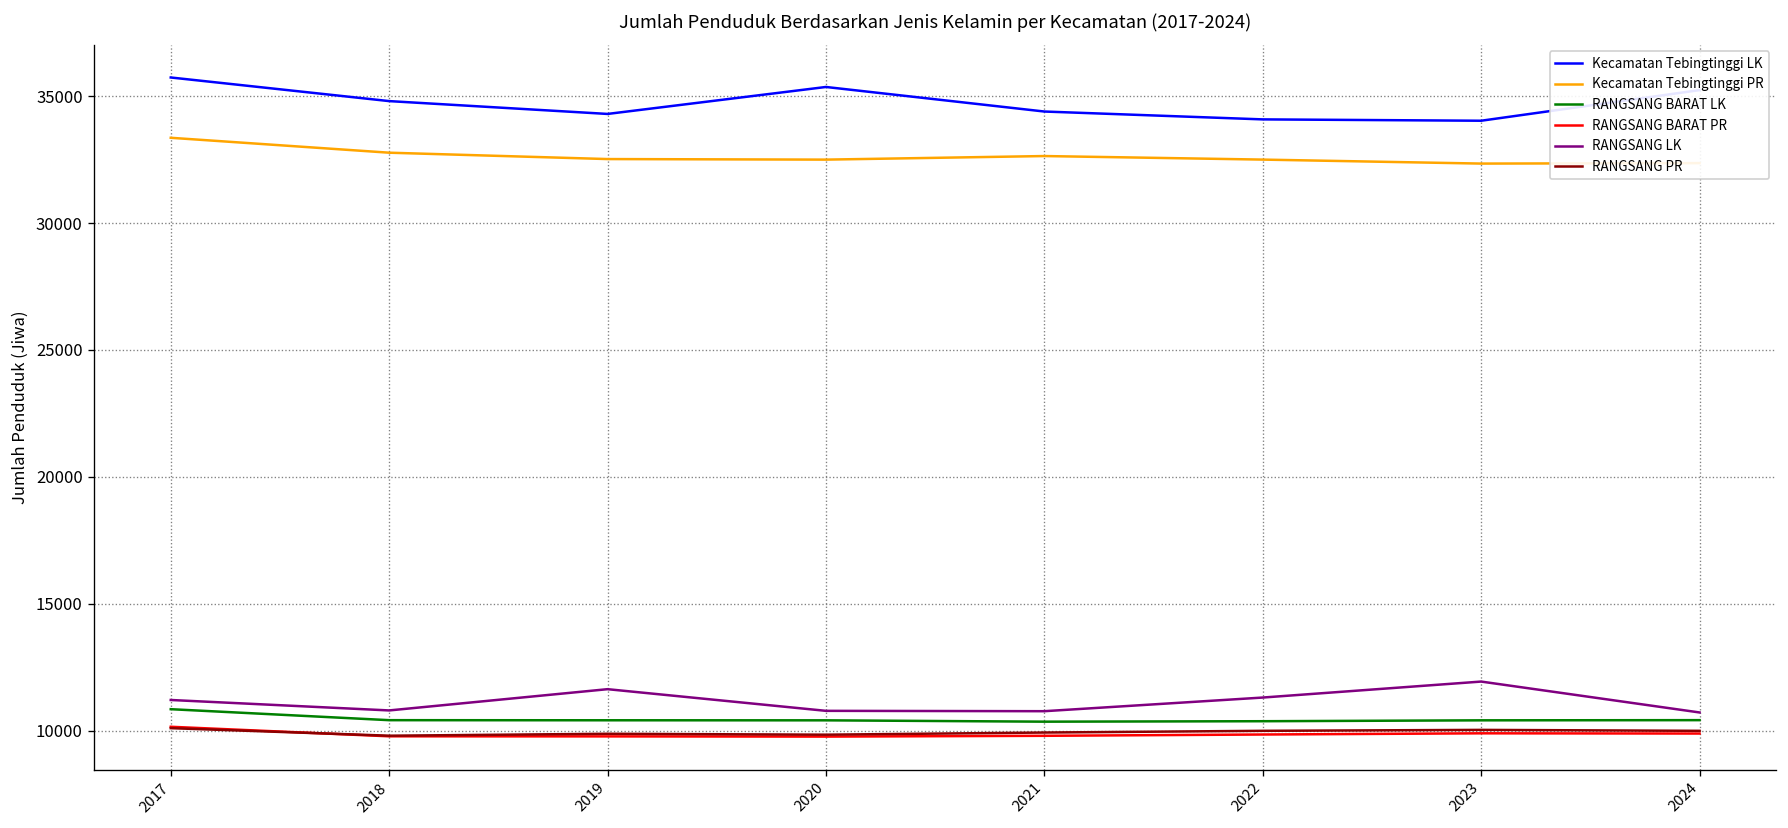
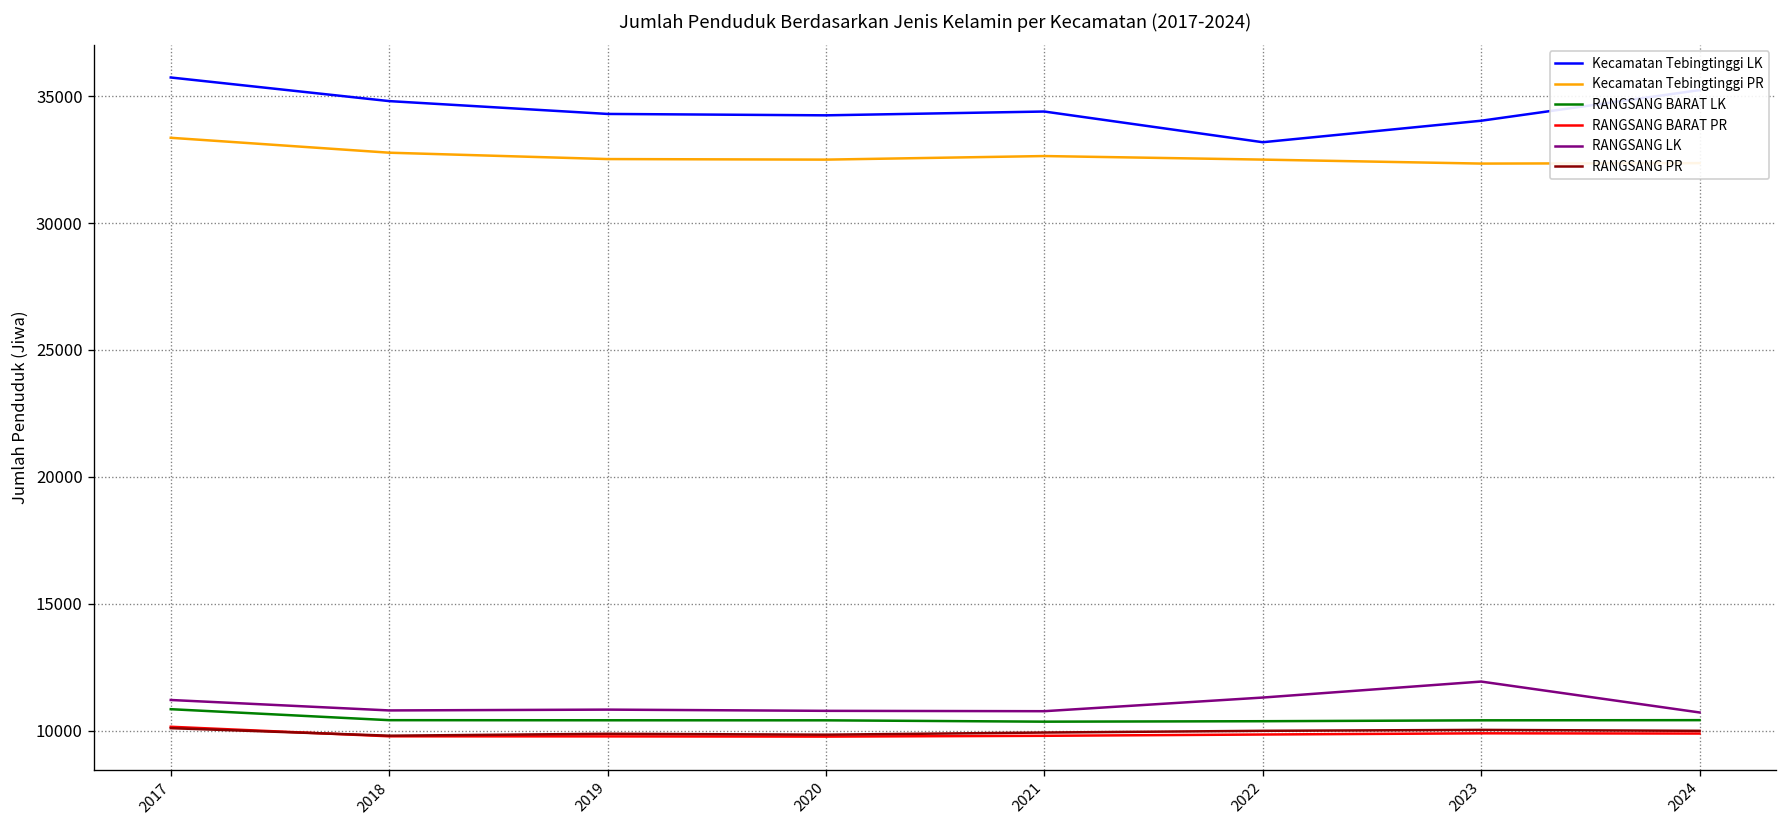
RANGSANG LK, 2019: 11600 -> 10800
Kecamatan Tebingtinggi LK, 2020: 35400 -> 34300
Kecamatan Tebingtinggi LK, 2022: 34100 -> 33200
